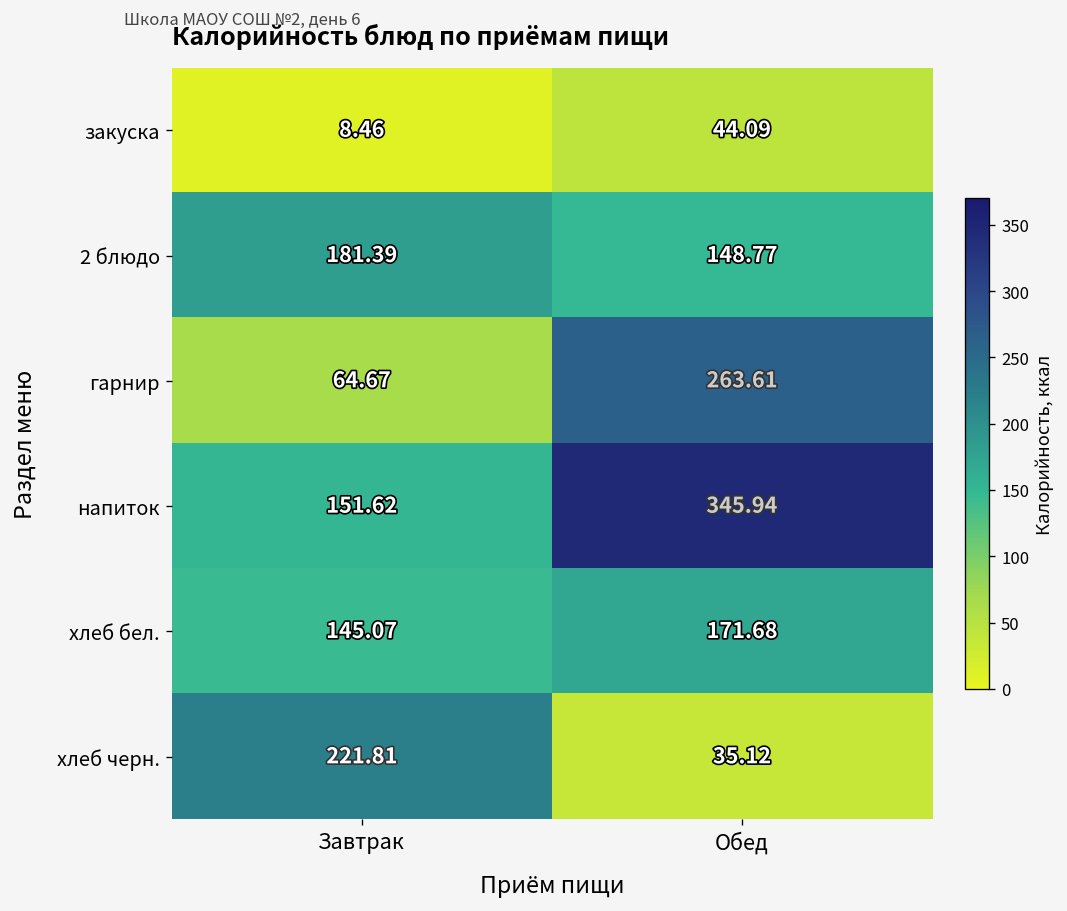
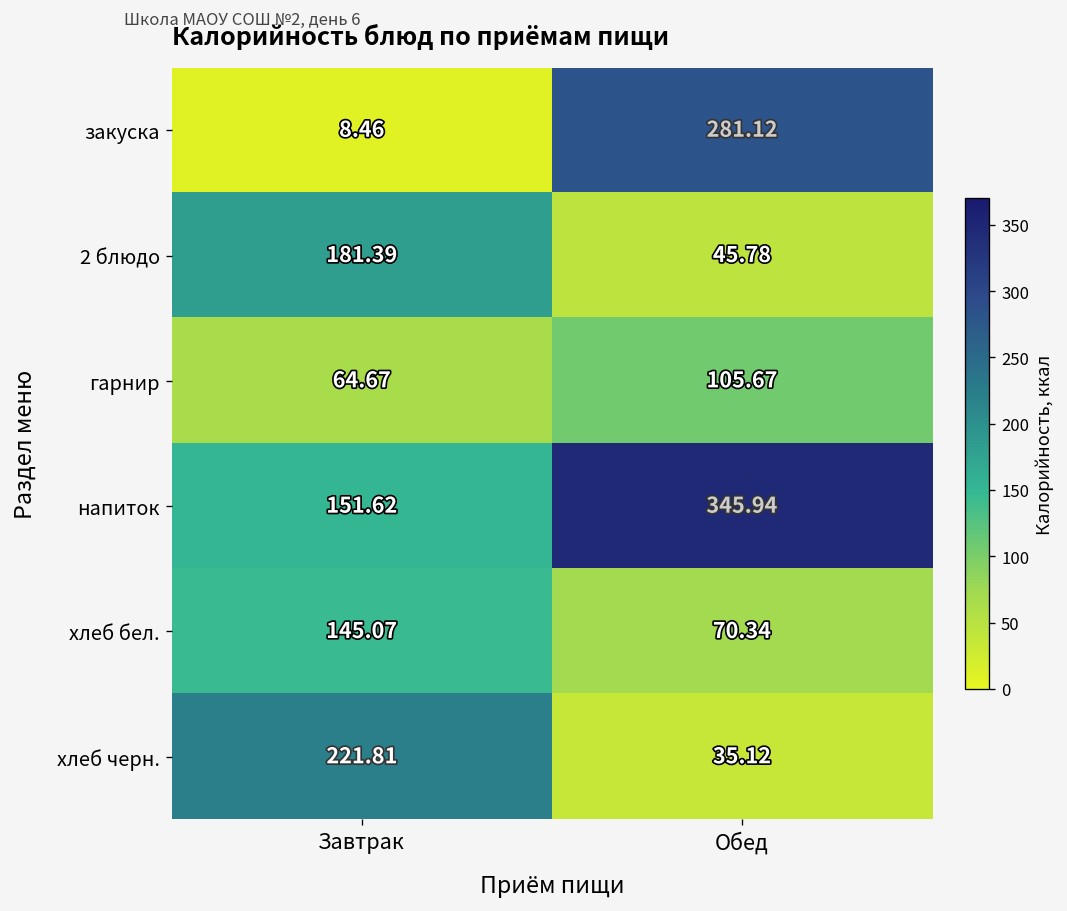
закуска, Обед: 44.09 -> 281.12
2 блюдо, Обед: 148.77 -> 45.78
гарнир, Обед: 263.61 -> 105.67
хлеб бел., Обед: 171.68 -> 70.34
